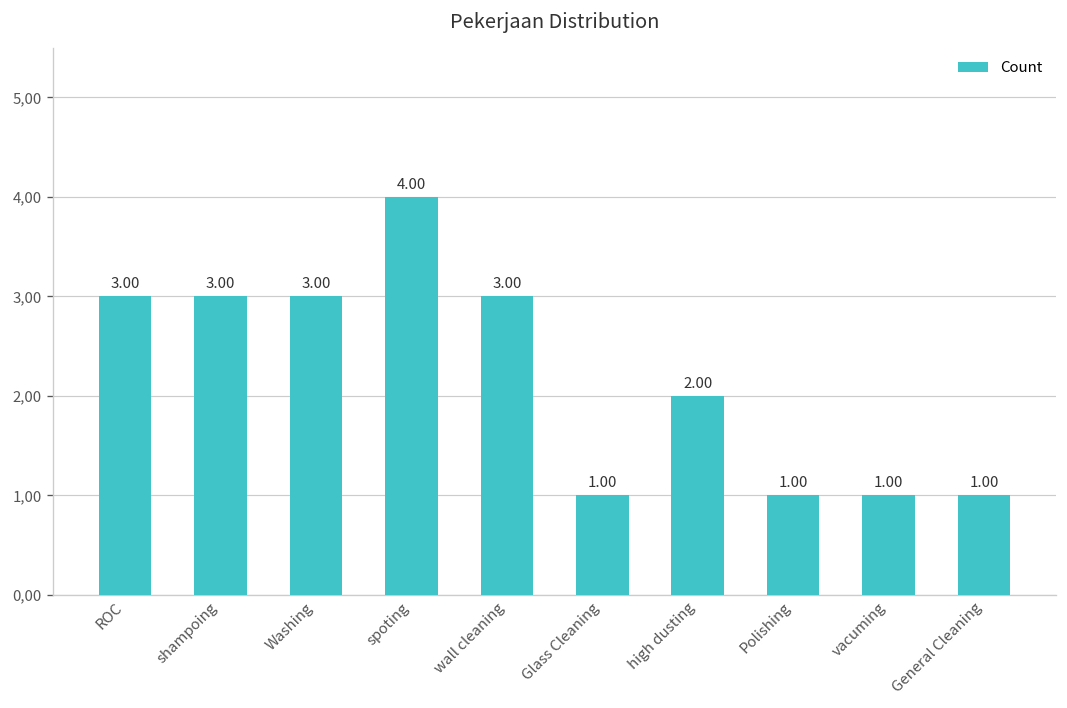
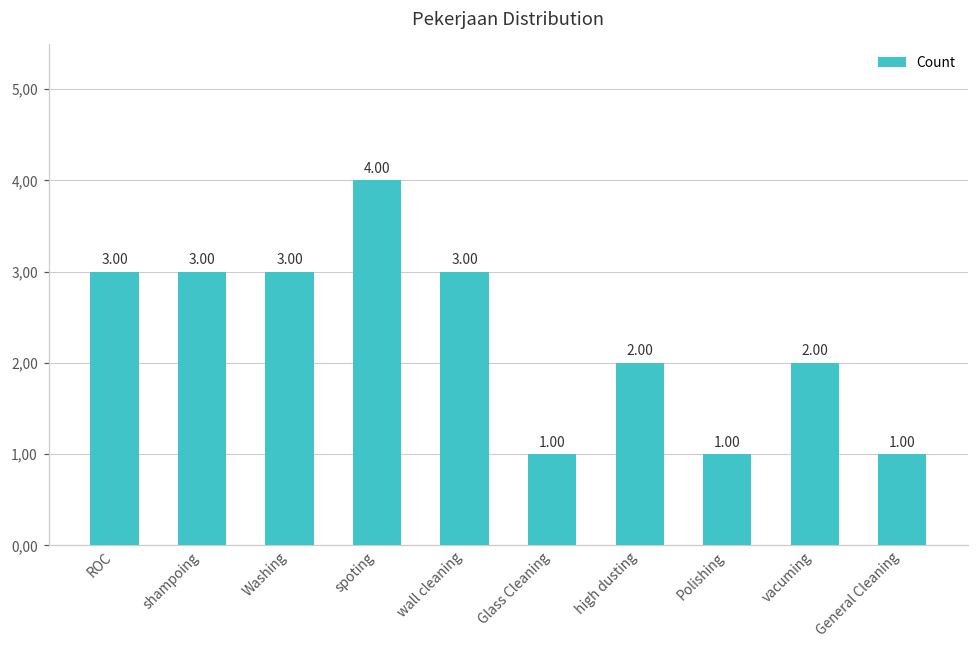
vacuming: 1.00 -> 2.00
